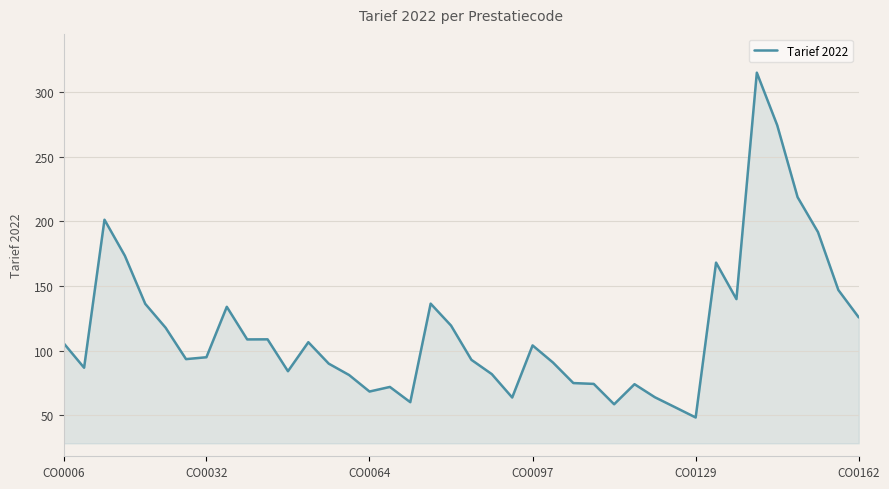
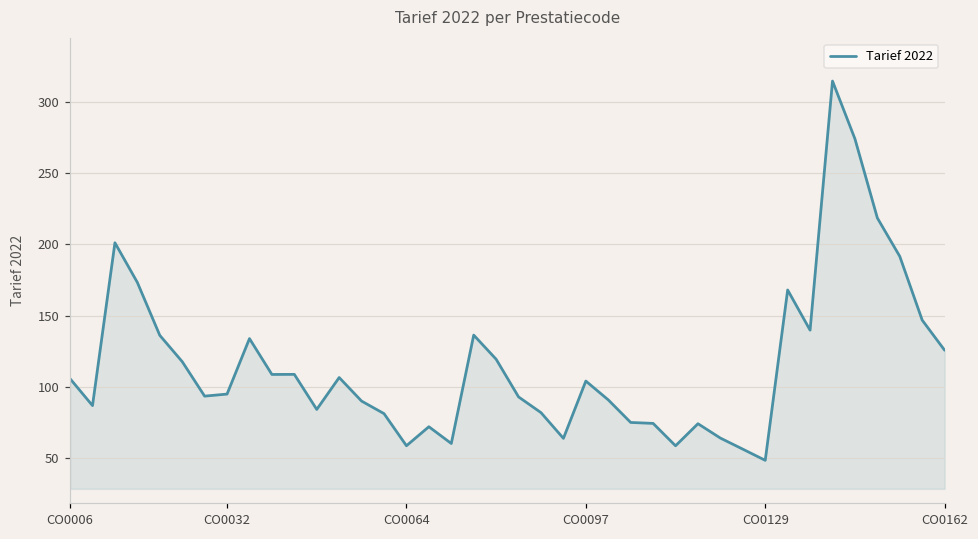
CO0064: 68 -> 58
